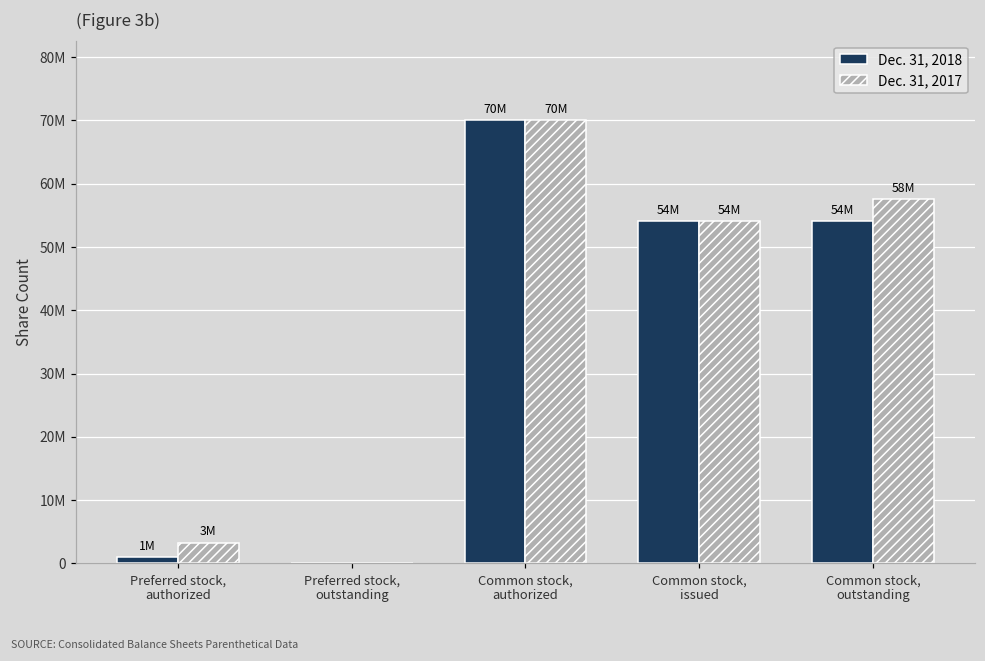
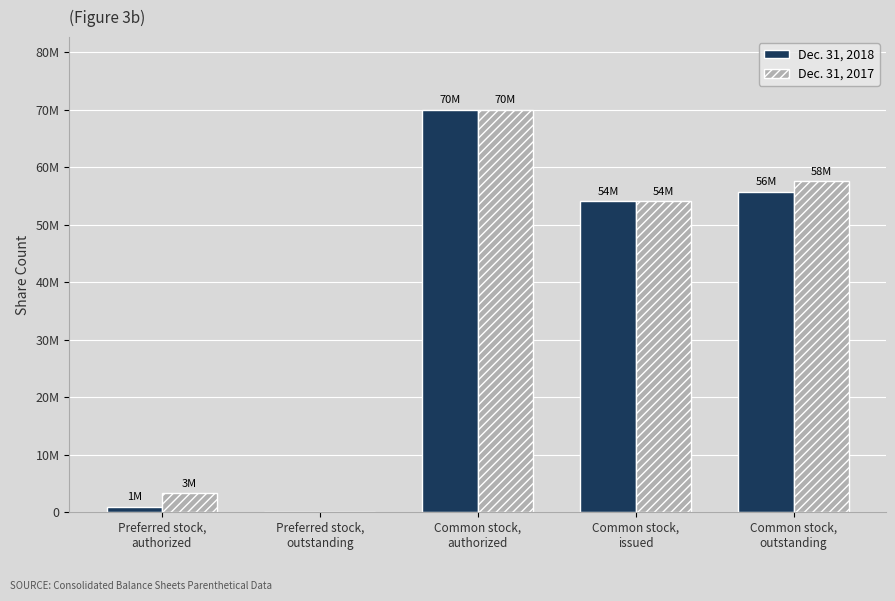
Dec. 31, 2018, Common stock, outstanding: 54M -> 56M
